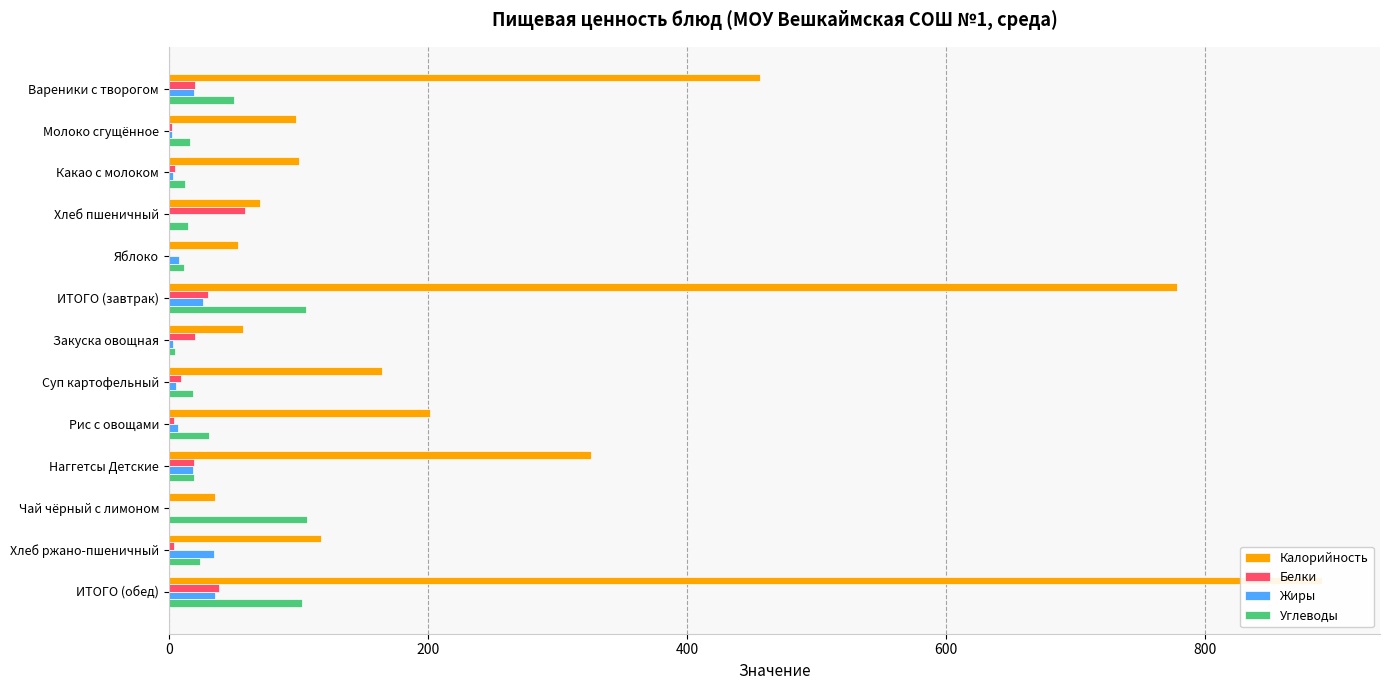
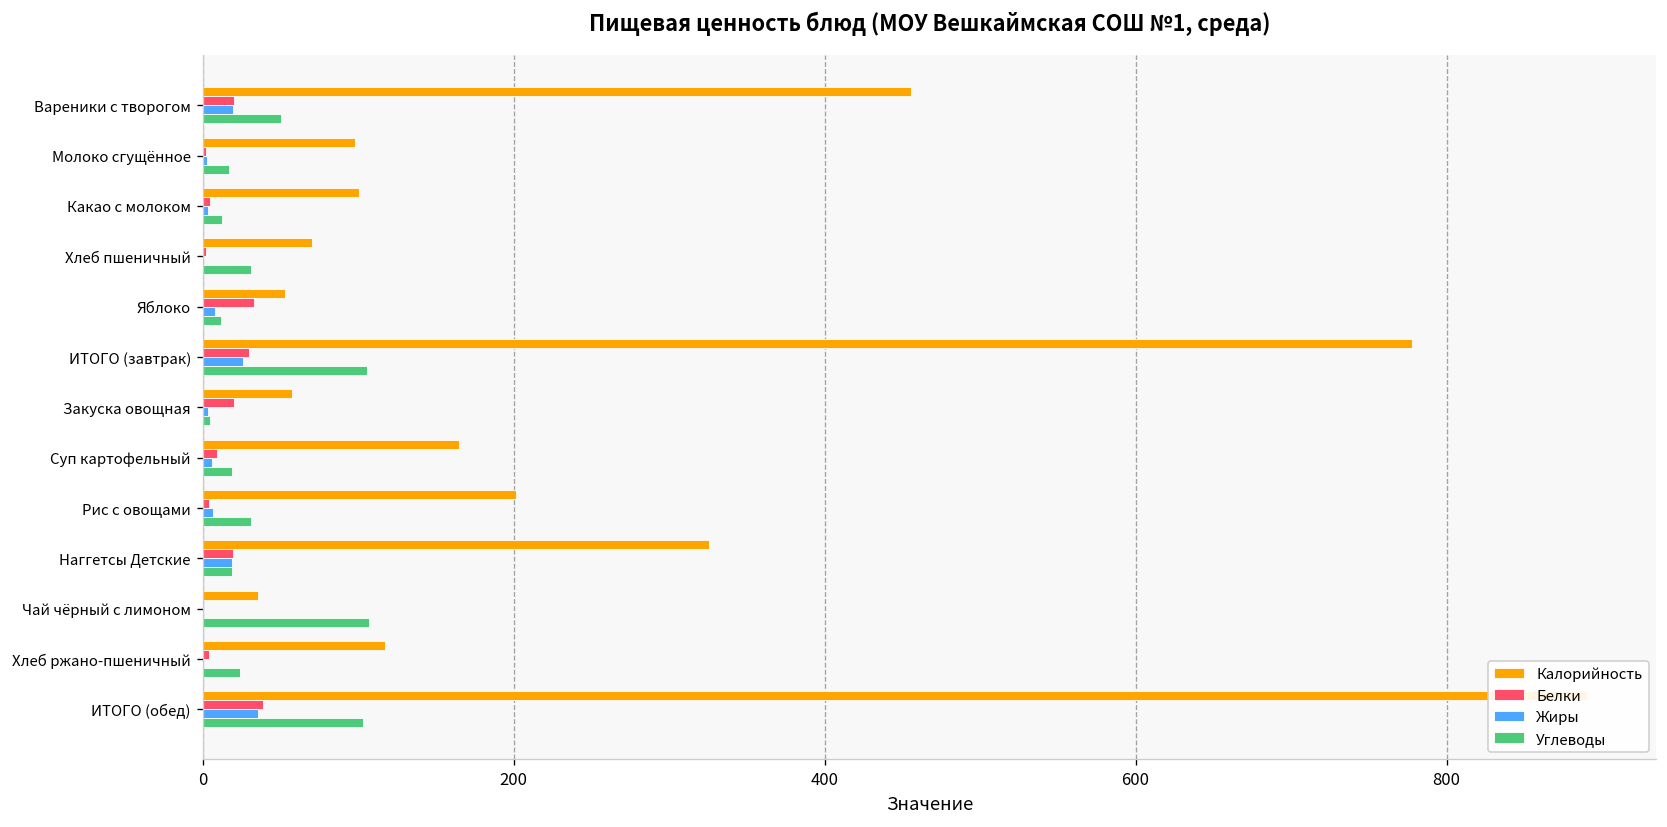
Белки, Хлеб пшеничный: 59 -> 2
Углеводы, Хлеб пшеничный: 15 -> 31
Белки, Яблоко: 1 -> 33
Жиры, Хлеб ржано-пшеничный: 35 -> 1
